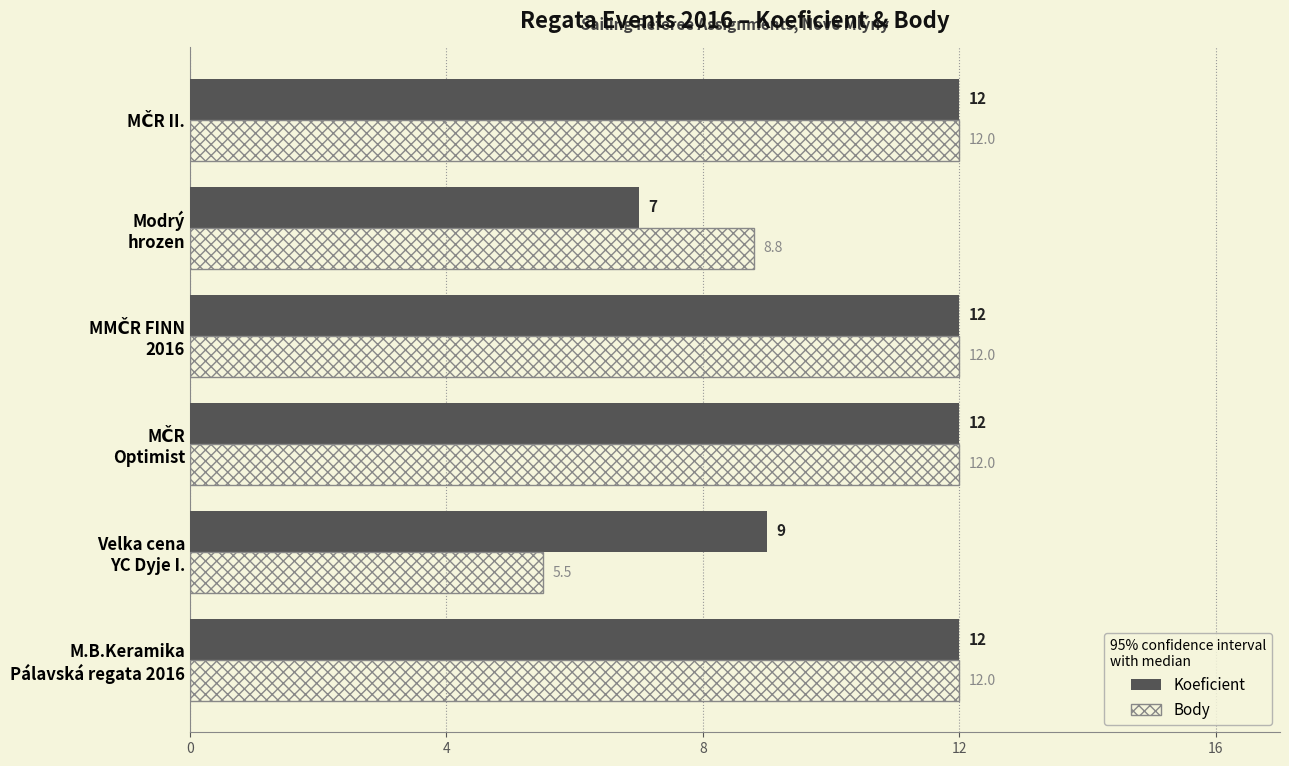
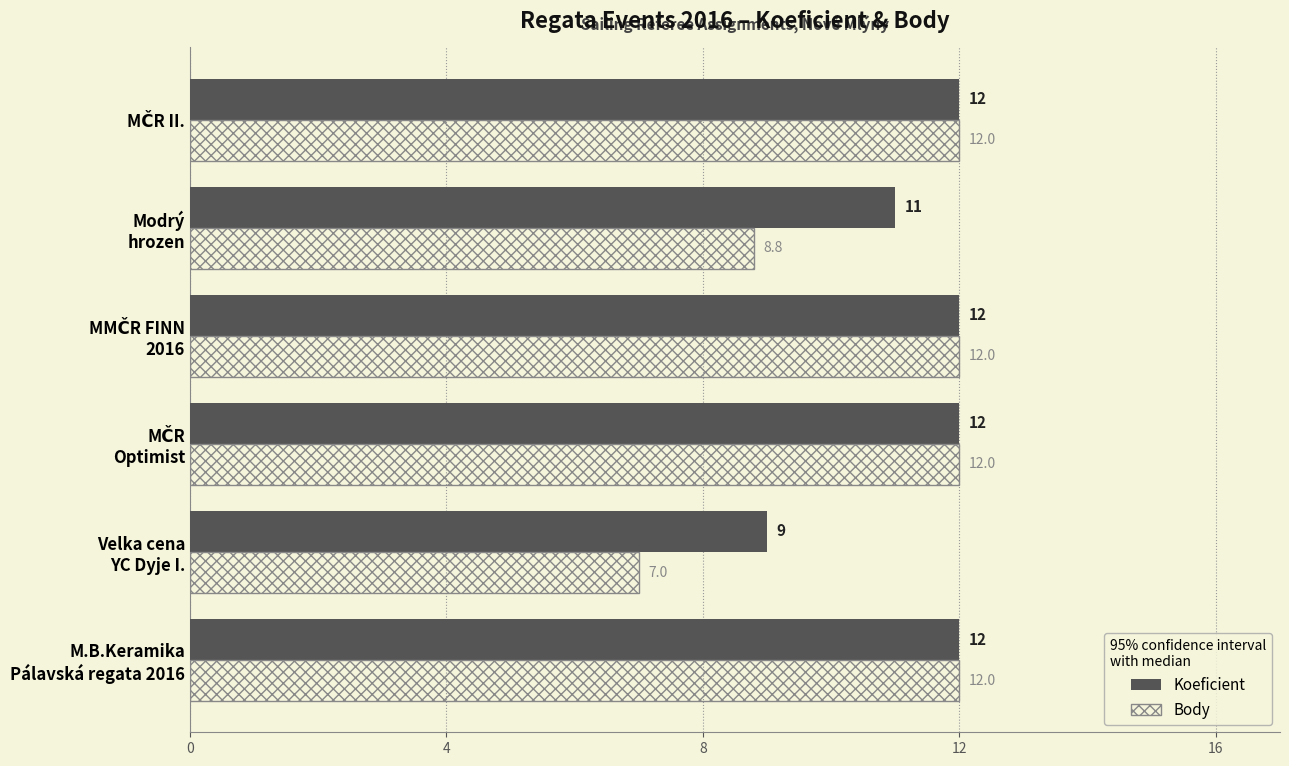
Koeficient, Modrý hrozen: 7 -> 11
Body, Velka cena YC Dyje I.: 5.5 -> 7.0
